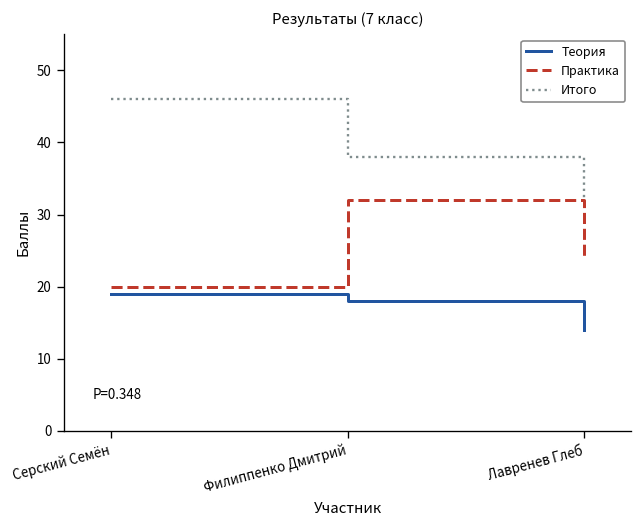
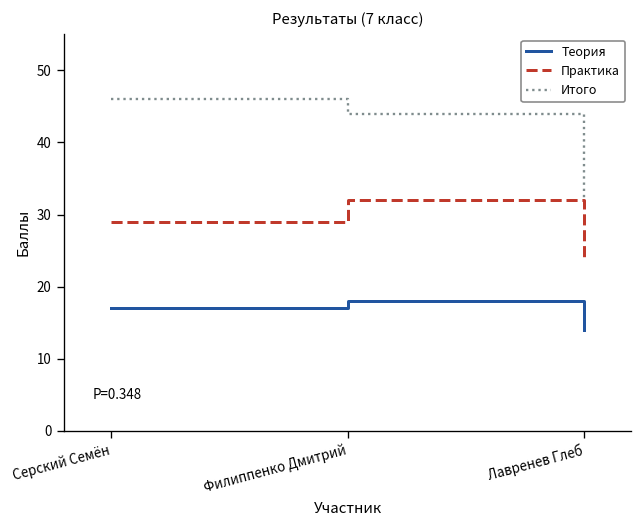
Теория, Серский Семён: 19 -> 17
Практика, Серский Семён: 20 -> 29
Итого, Филиппенко Дмитрий: 38 -> 44
